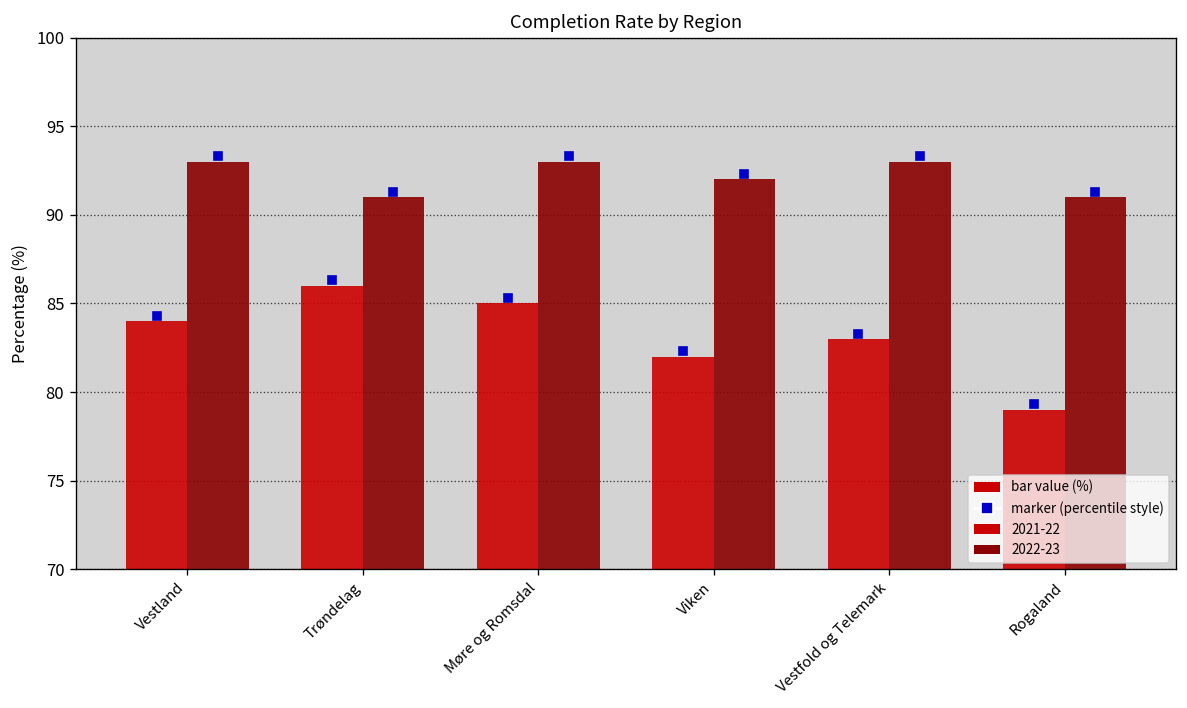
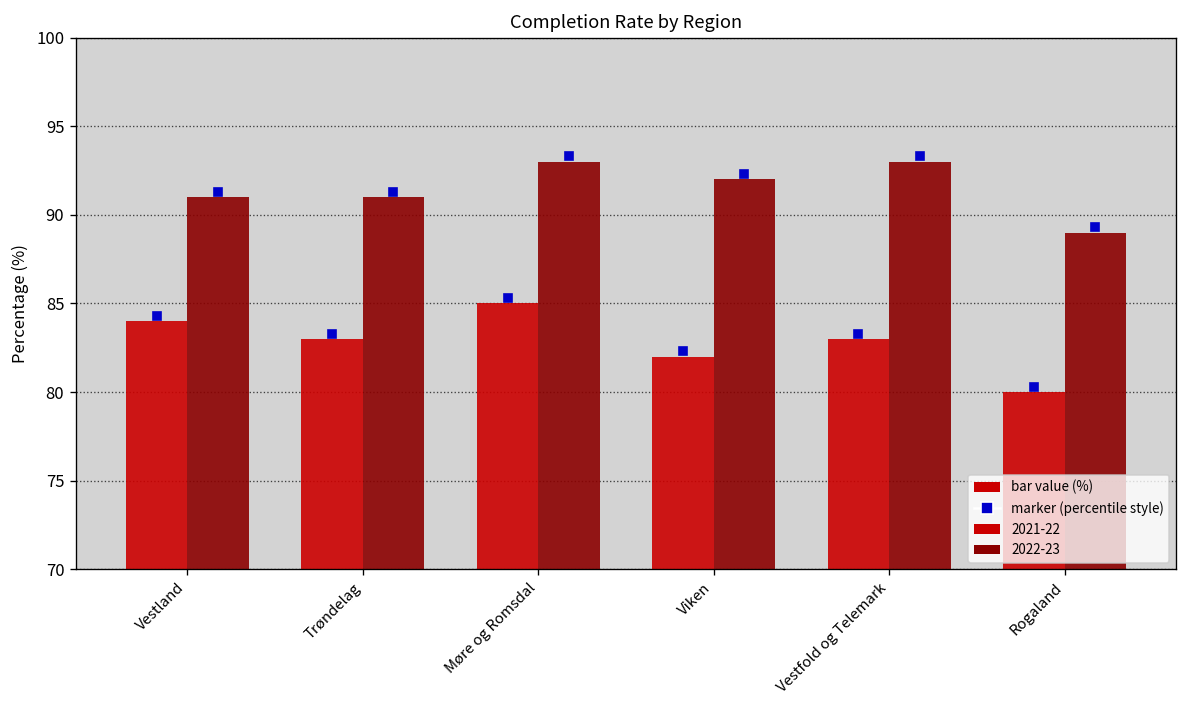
2022-23, Vestland: 93 -> 91
2021-22, Trøndelag: 86 -> 83
2021-22, Rogaland: 79 -> 80
2022-23, Rogaland: 91 -> 89
